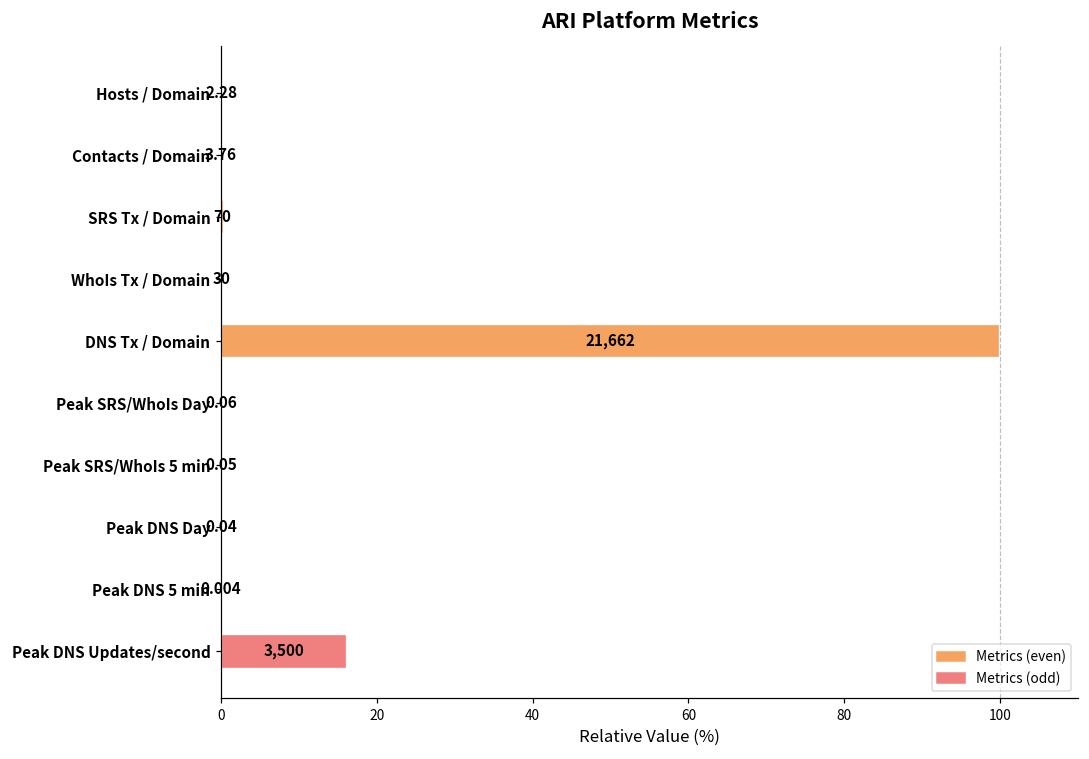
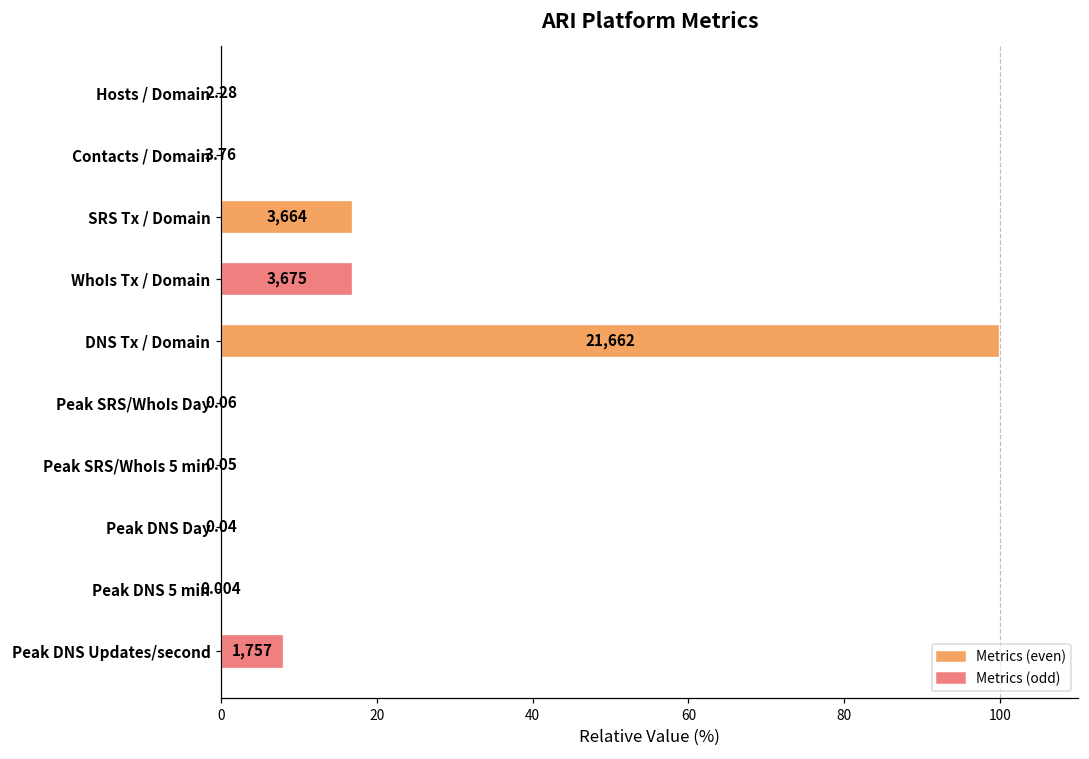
SRS Tx / Domain: 70 -> 3,664
WhoIs Tx / Domain: 30 -> 3,675
Peak DNS Updates/second: 3,500 -> 1,757
